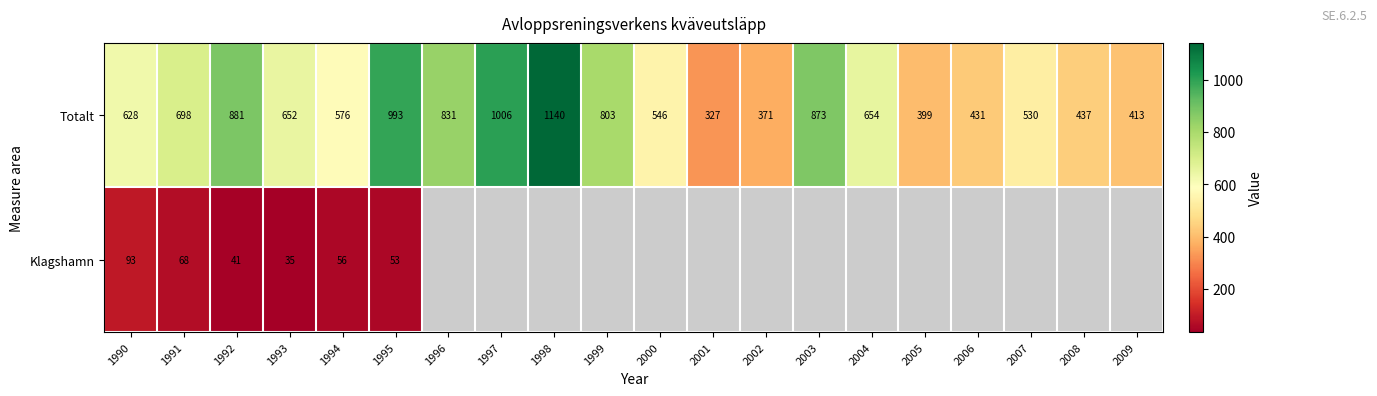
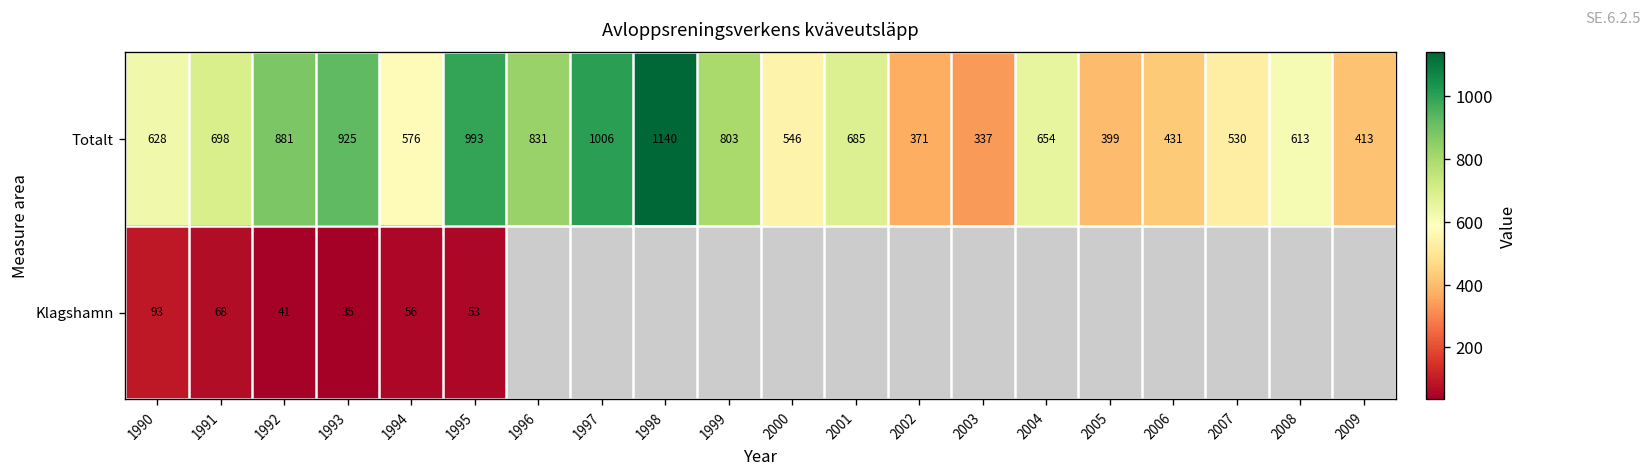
Totalt, 1993: 652 -> 925
Totalt, 2001: 327 -> 685
Totalt, 2003: 873 -> 337
Totalt, 2008: 437 -> 613
